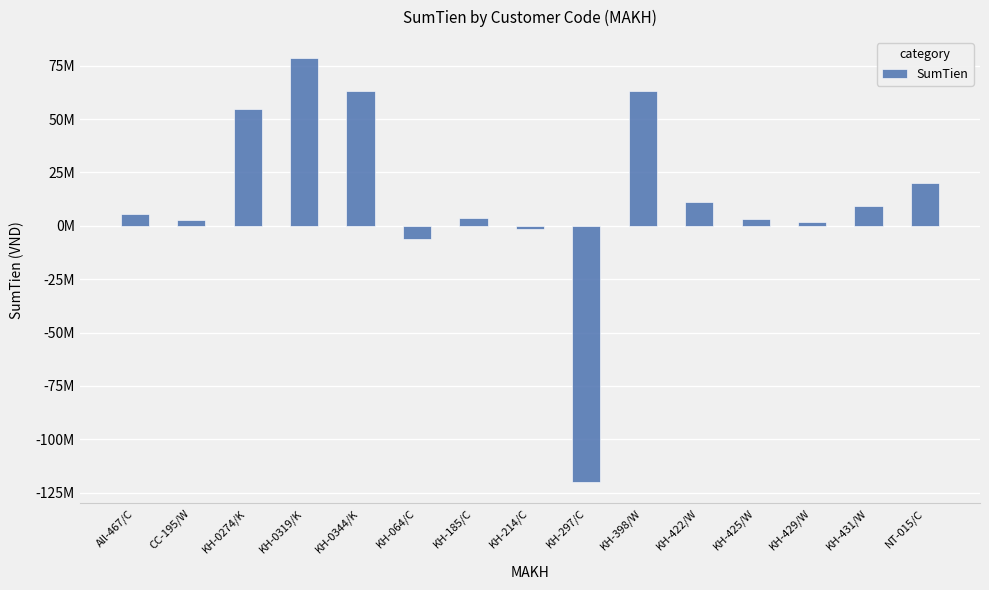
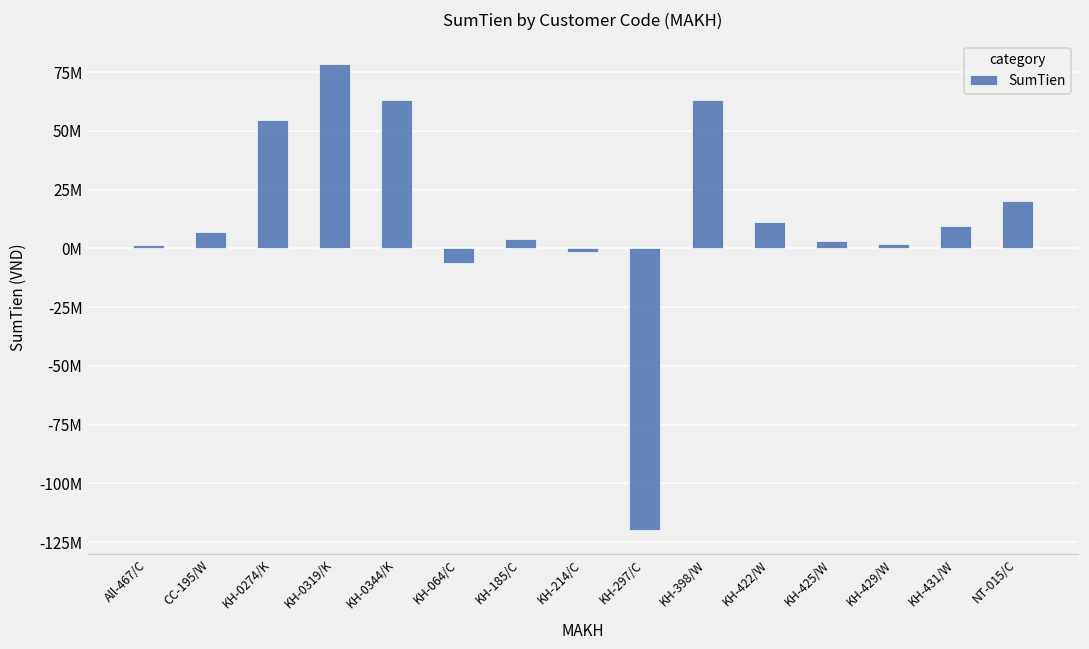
All-467/C: 5000000 -> 1000000
CC-195/W: 3000000 -> 7000000
